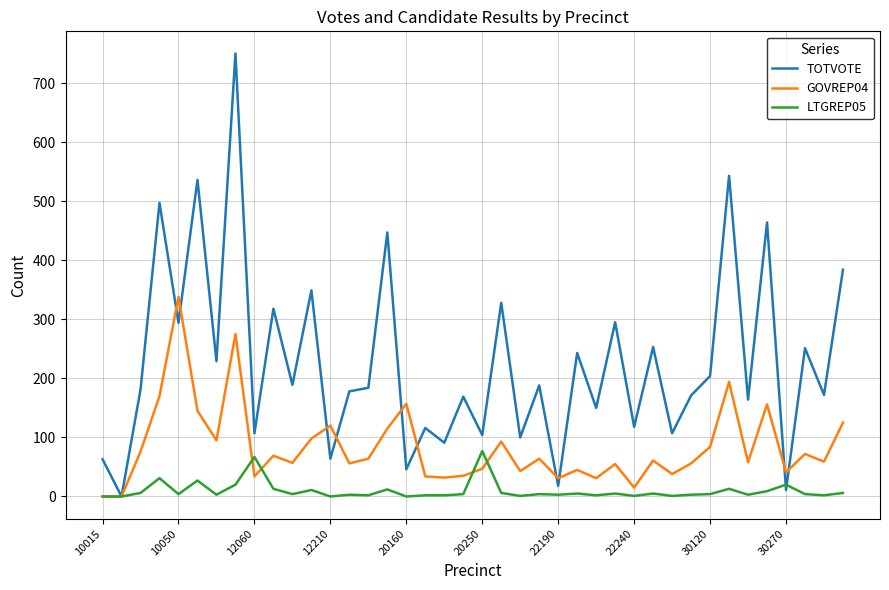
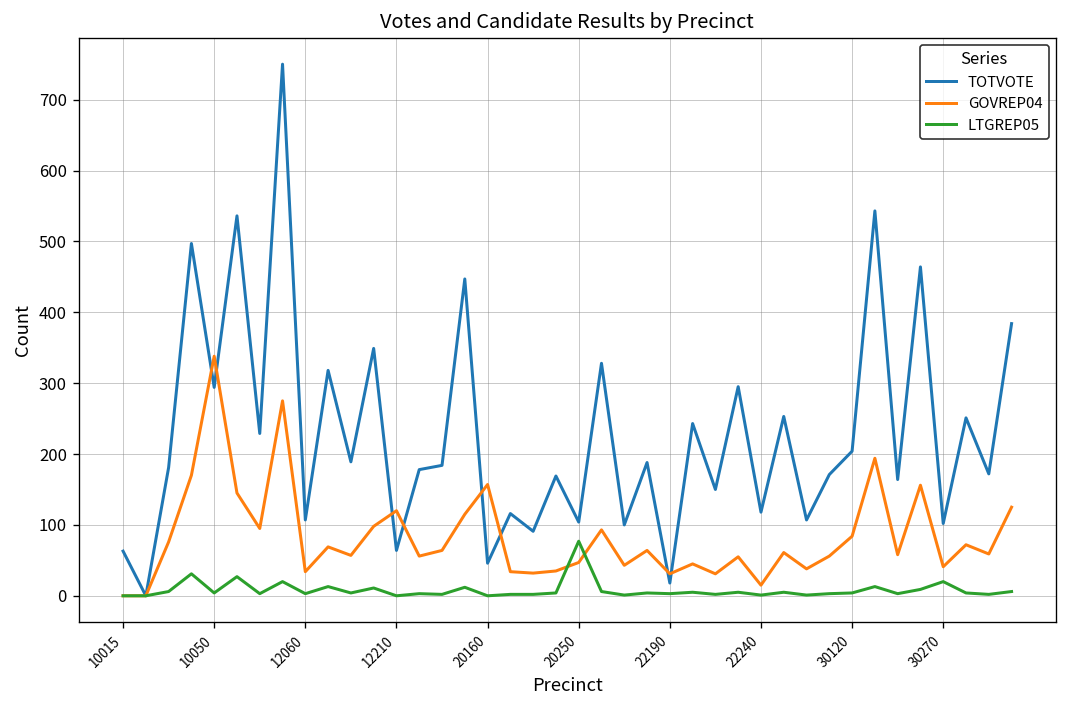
LTGREP05, 12060: 70 -> 0
TOTVOTE, 30270: 10 -> 100
